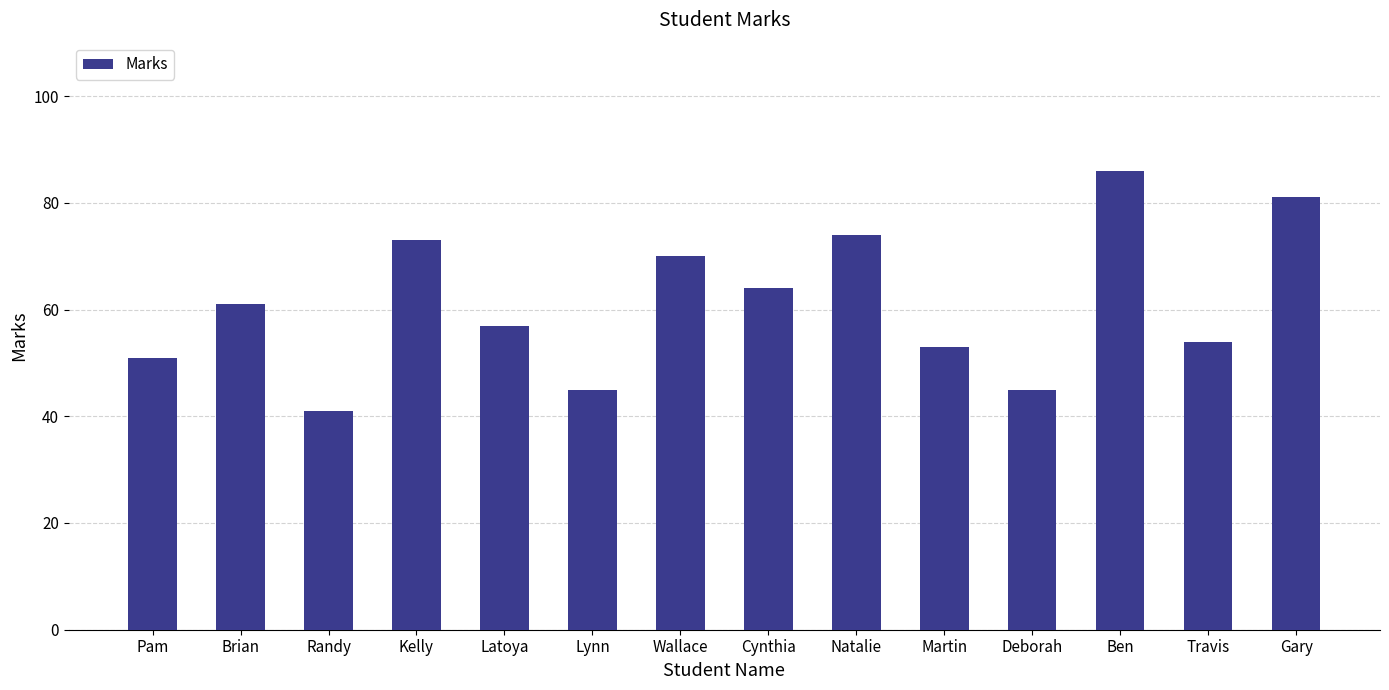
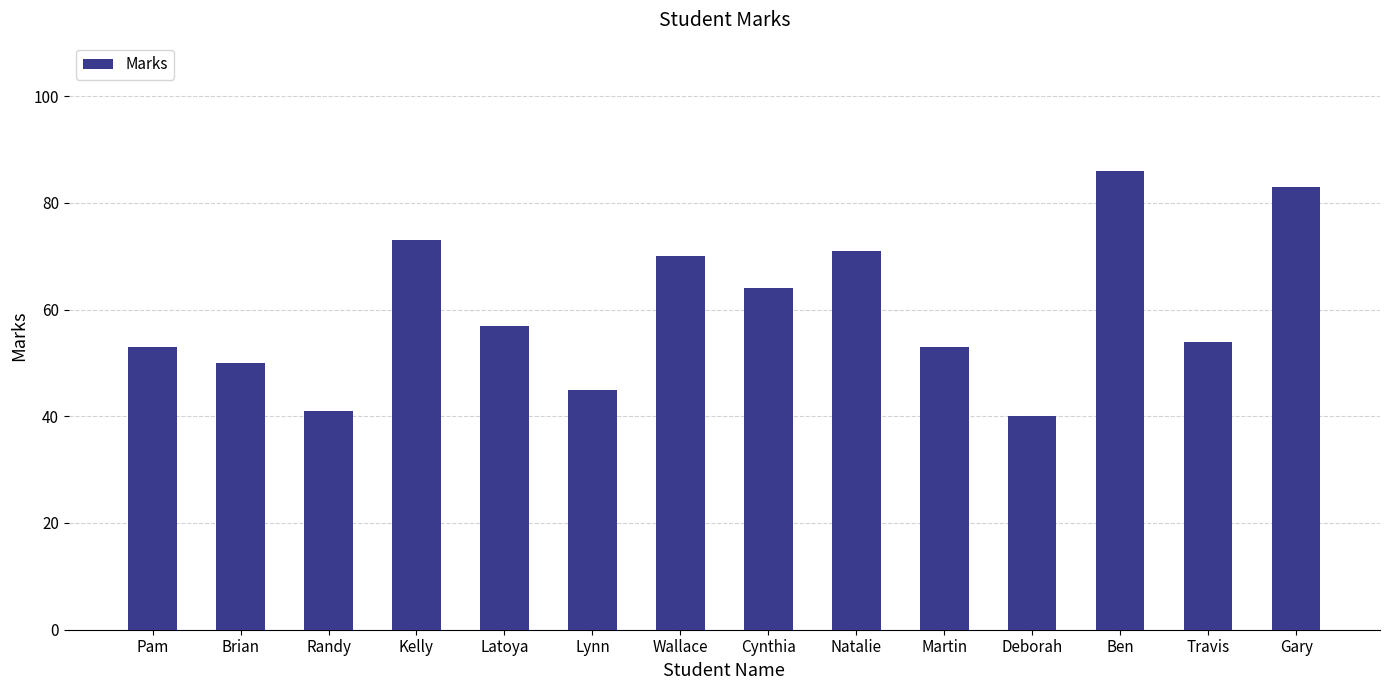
Pam: 51 -> 53
Brian: 61 -> 50
Natalie: 74 -> 71
Deborah: 45 -> 40
Gary: 81 -> 83
